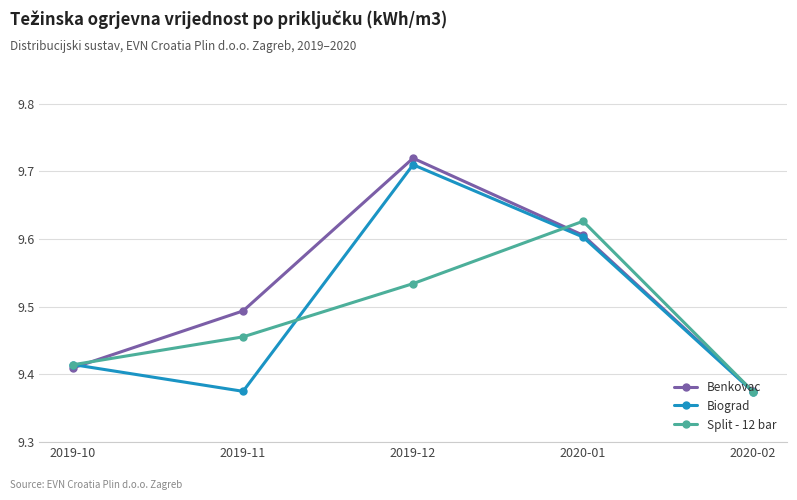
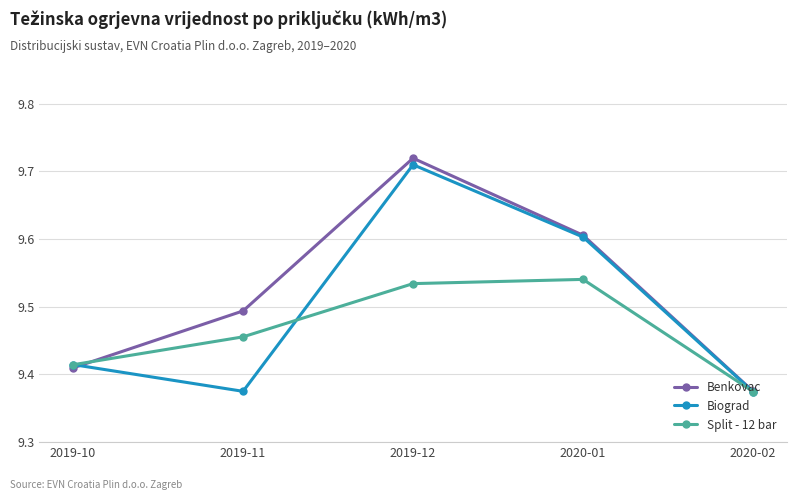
Split - 12 bar, 2020-01: 9.63 -> 9.54
